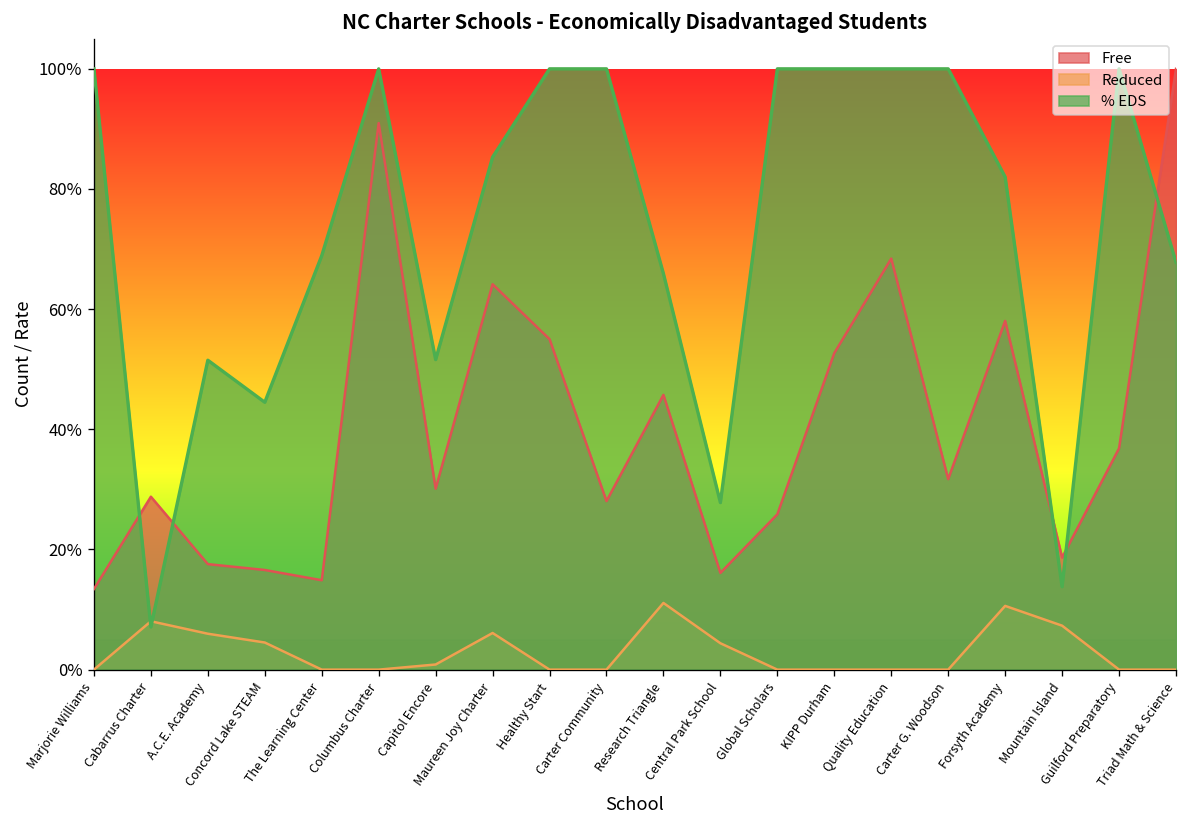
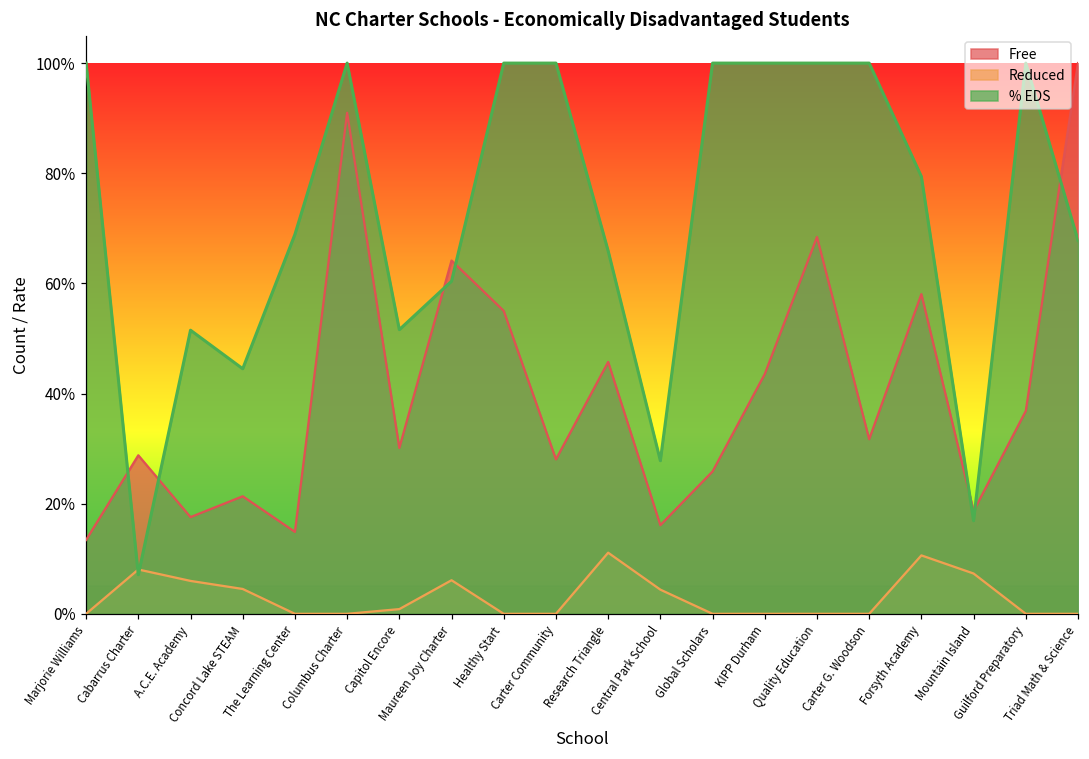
Free, Concord Lake STEAM: 17% -> 21%
% EDS, Maureen Joy Charter: 85% -> 60%
Free, KIPP Durham: 53% -> 44%
% EDS, Forsyth Academy: 82% -> 79%
% EDS, Mountain Island: 14% -> 17%
